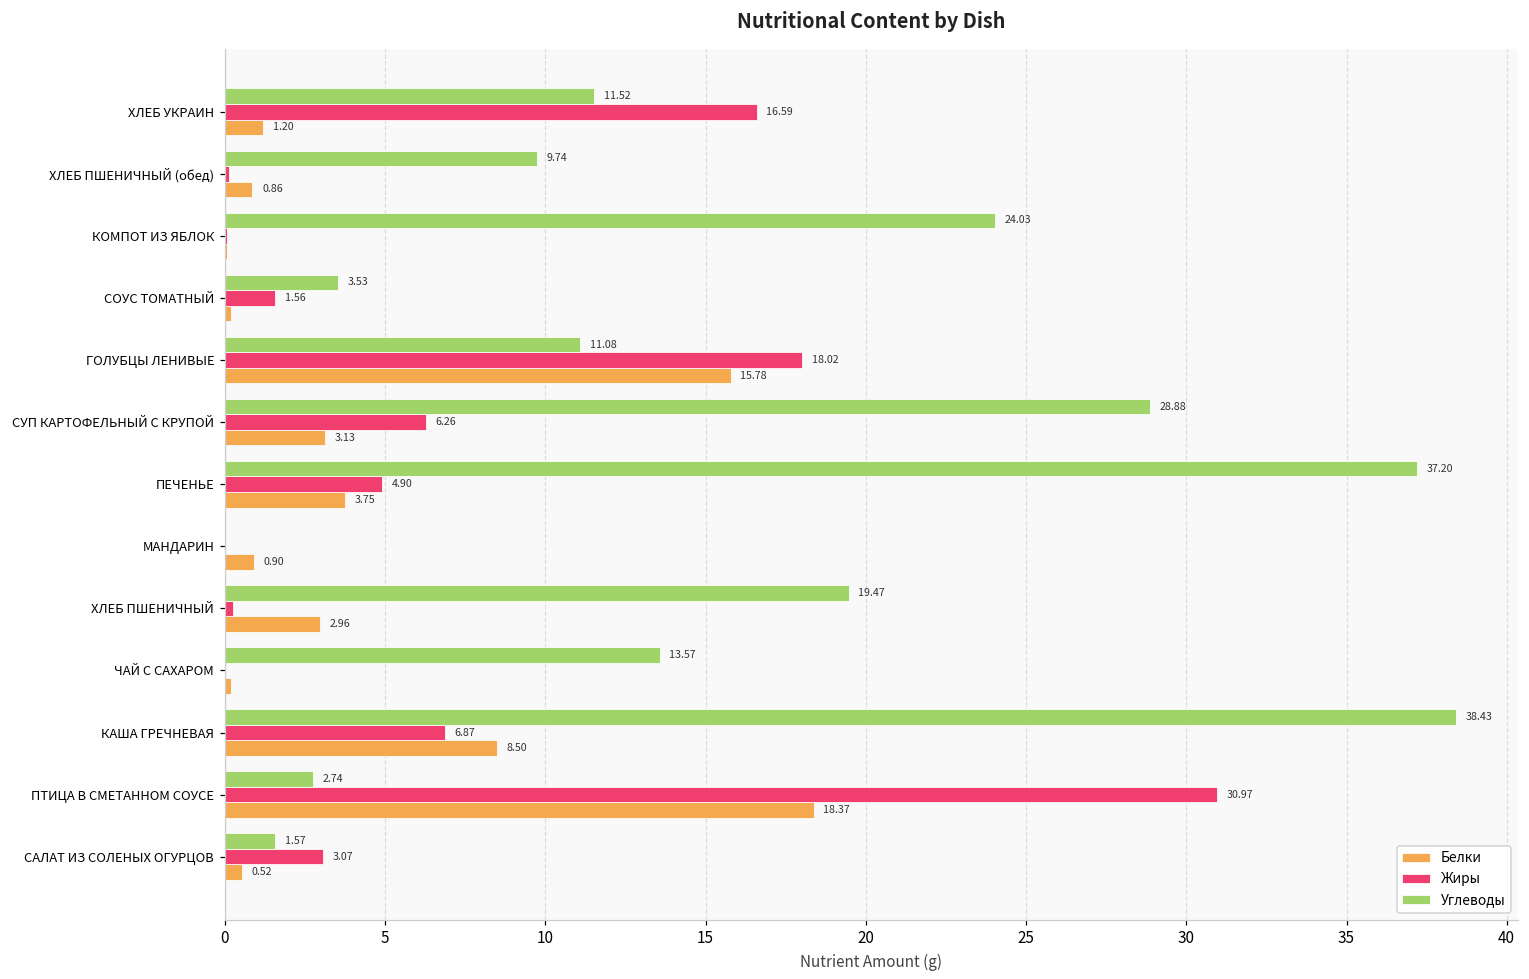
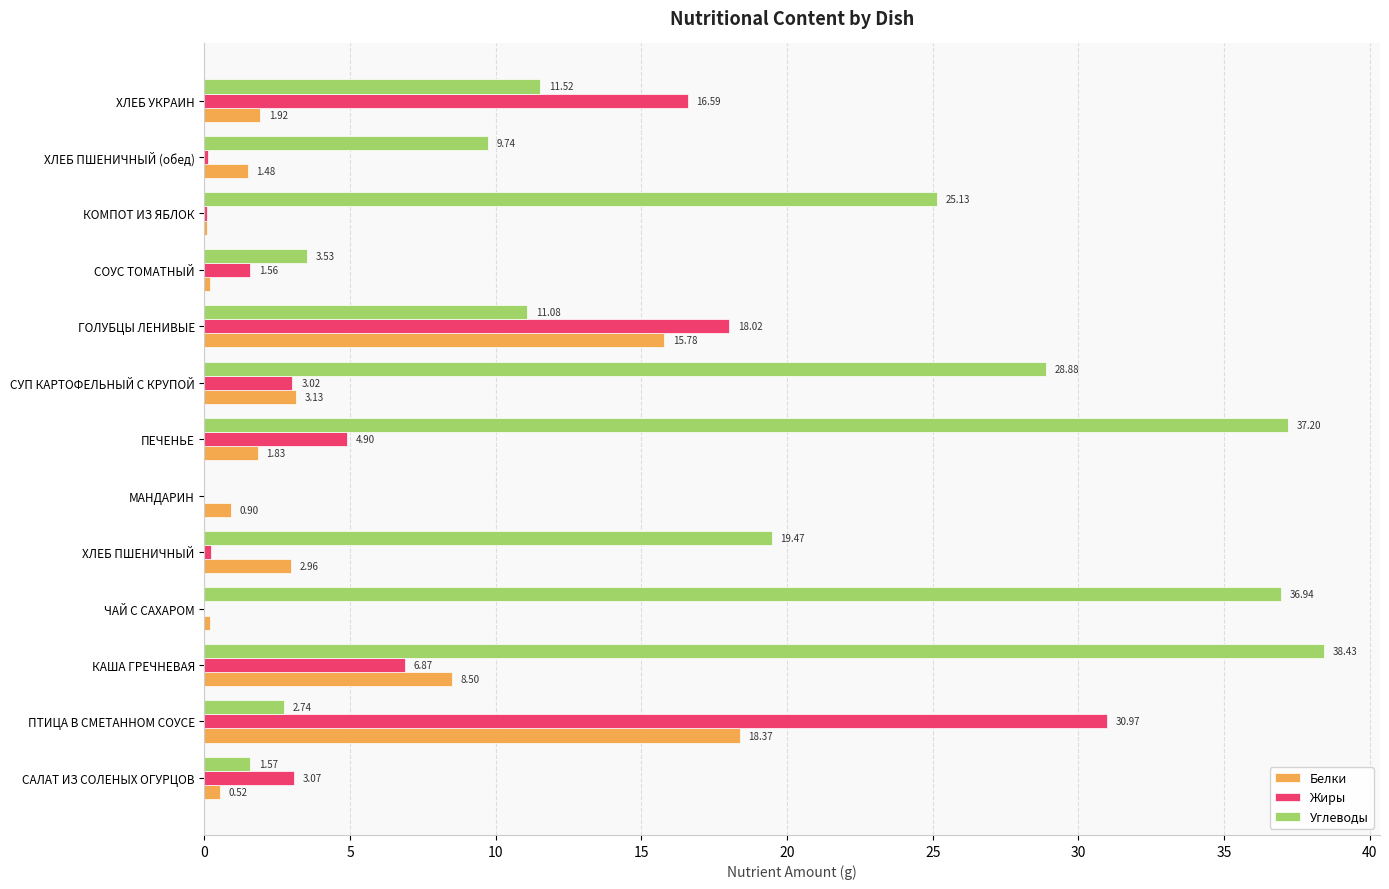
Белки, ХЛЕБ УКРАИН: 1.20 -> 1.92
Белки, ХЛЕБ ПШЕНИЧНЫЙ (обед): 0.86 -> 1.48
Углеводы, КОМПОТ ИЗ ЯБЛОК: 24.03 -> 25.13
Жиры, СУП КАРТОФЕЛЬНЫЙ С КРУПОЙ: 6.26 -> 3.02
Белки, ПЕЧЕНЬЕ: 3.75 -> 1.83
Углеводы, ЧАЙ С САХАРОМ: 13.57 -> 36.94
